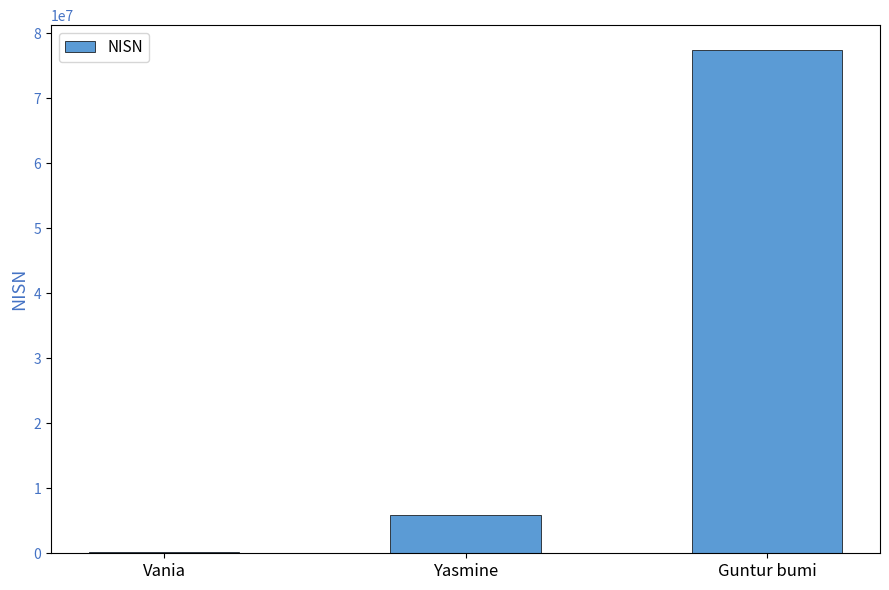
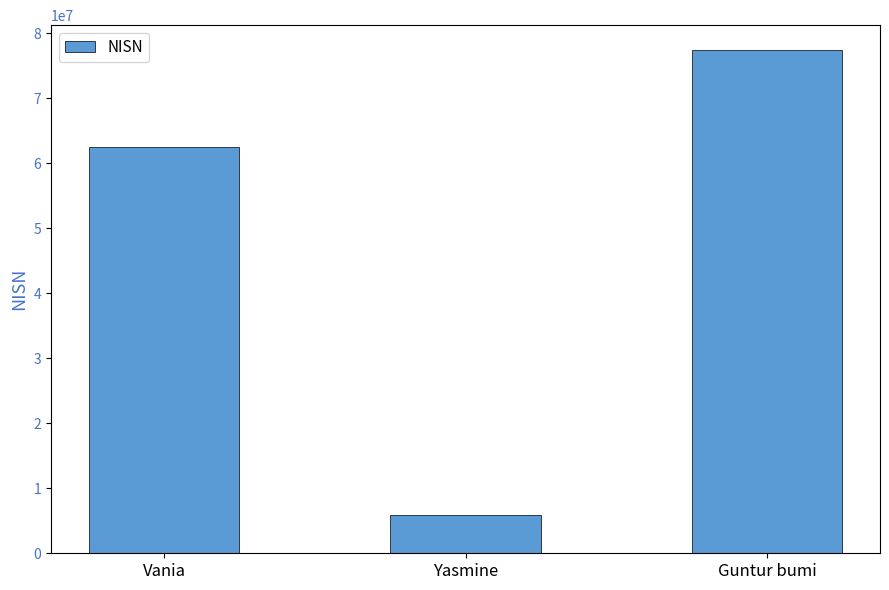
Vania: 0 -> 63000000
